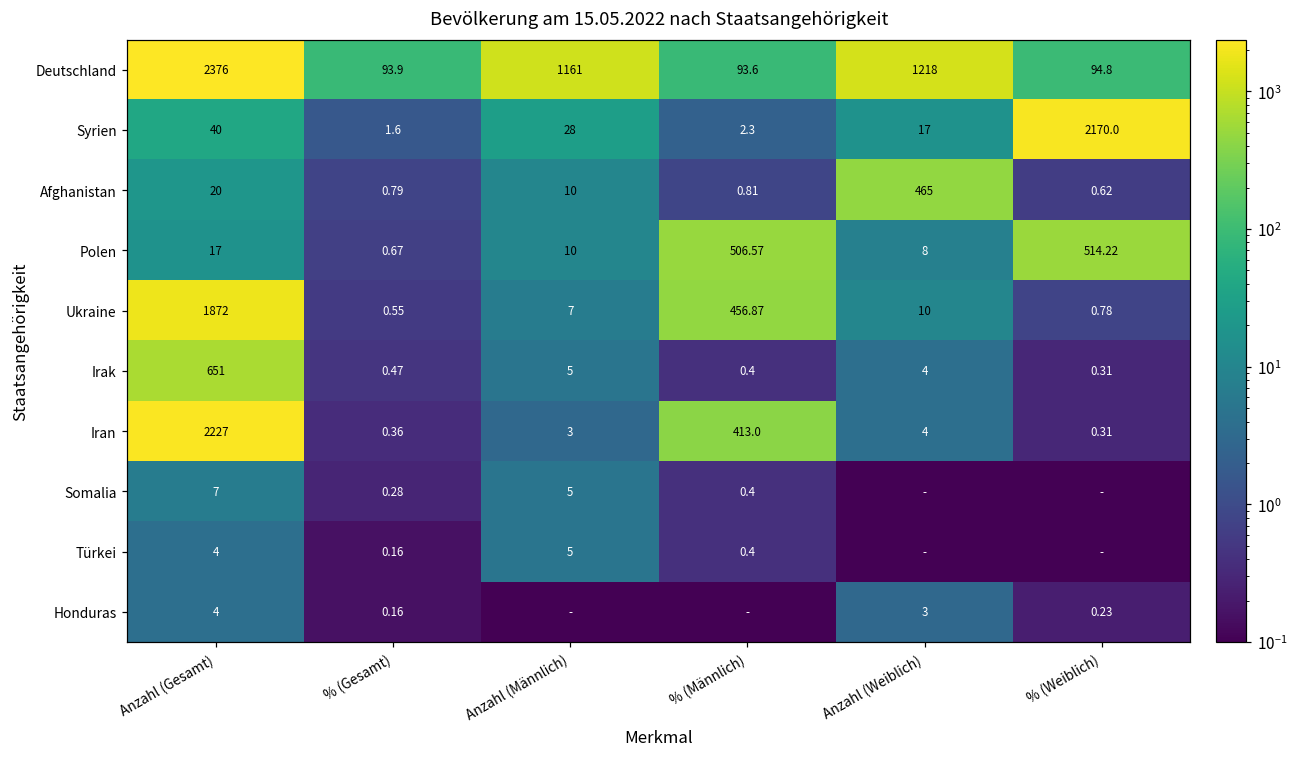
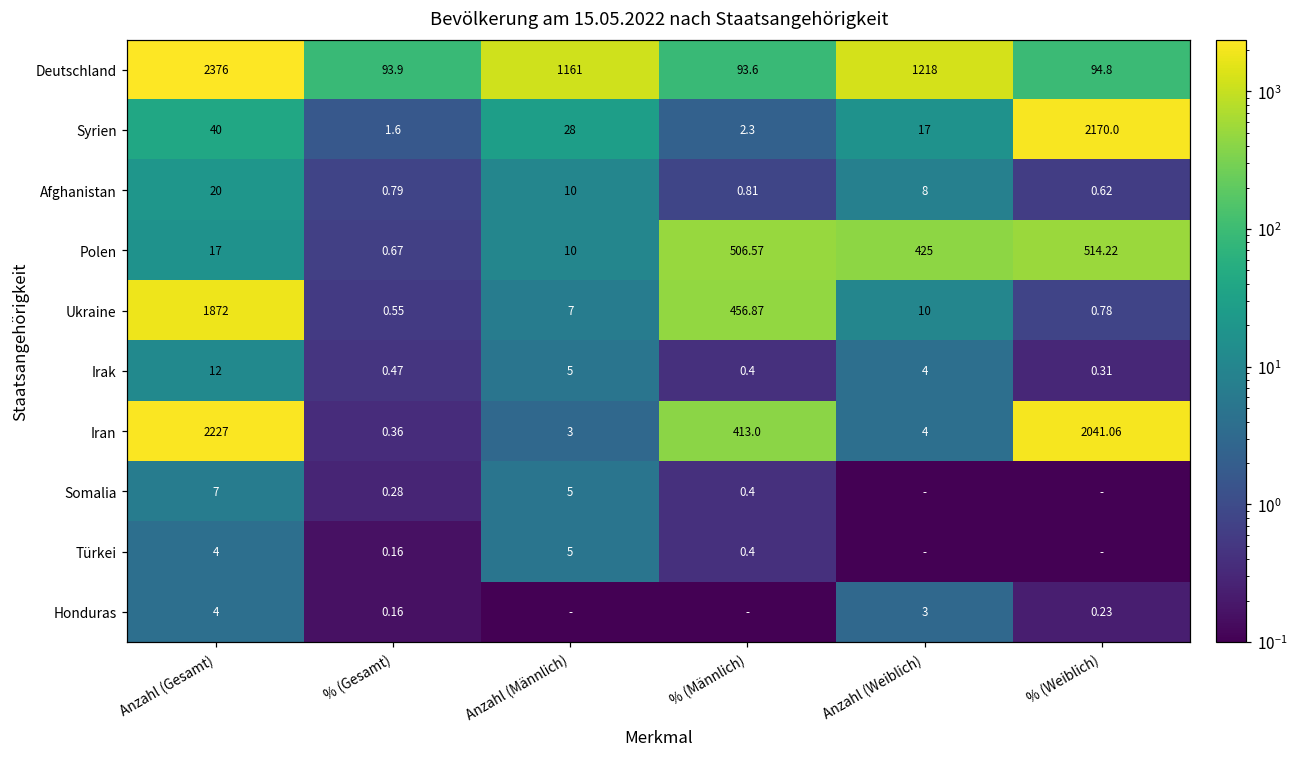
Afghanistan, Anzahl (Weiblich): 465 -> 8
Polen, Anzahl (Weiblich): 8 -> 425
Irak, Anzahl (Gesamt): 651 -> 12
Iran, % (Weiblich): 0.31 -> 2041.06
